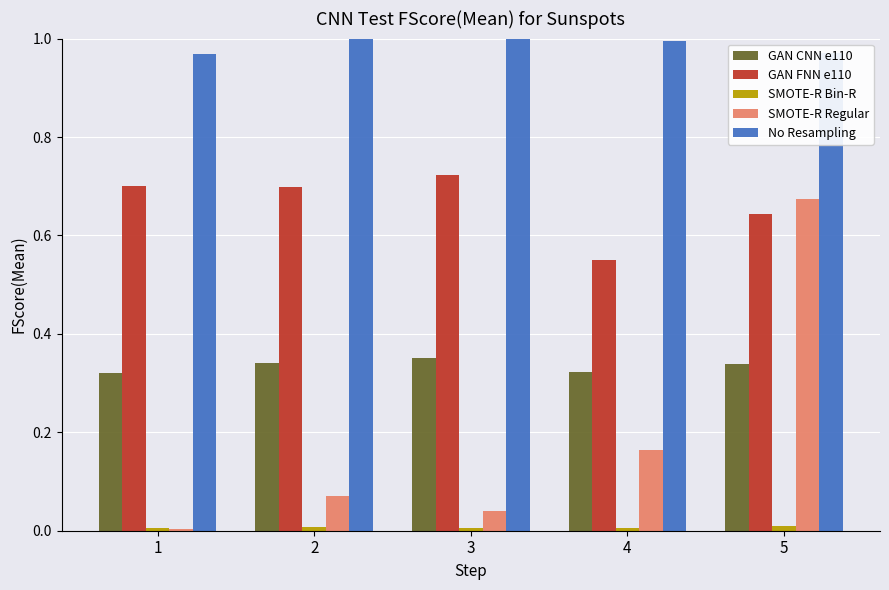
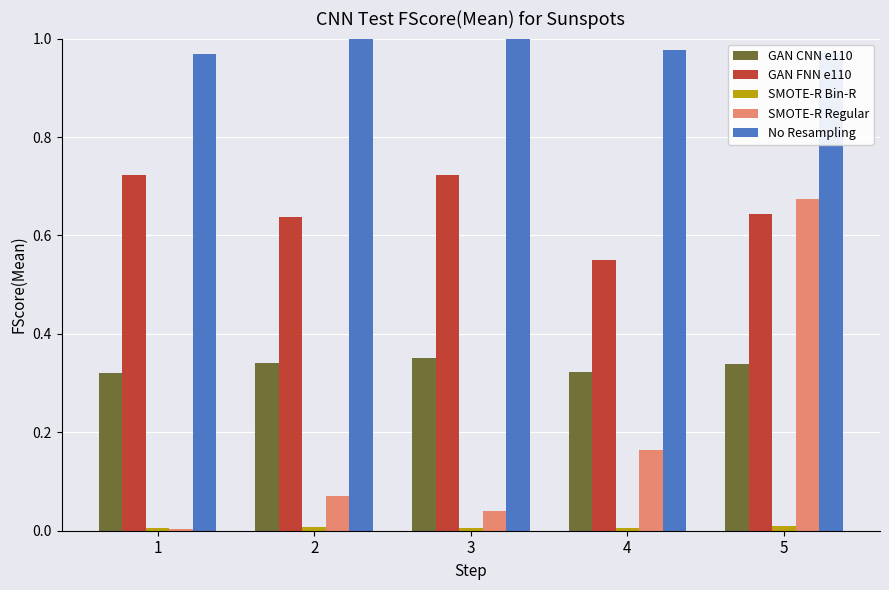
GAN FNN e110, 1: 0.70 -> 0.72
GAN FNN e110, 2: 0.70 -> 0.64
No Resampling, 4: 1.00 -> 0.98
